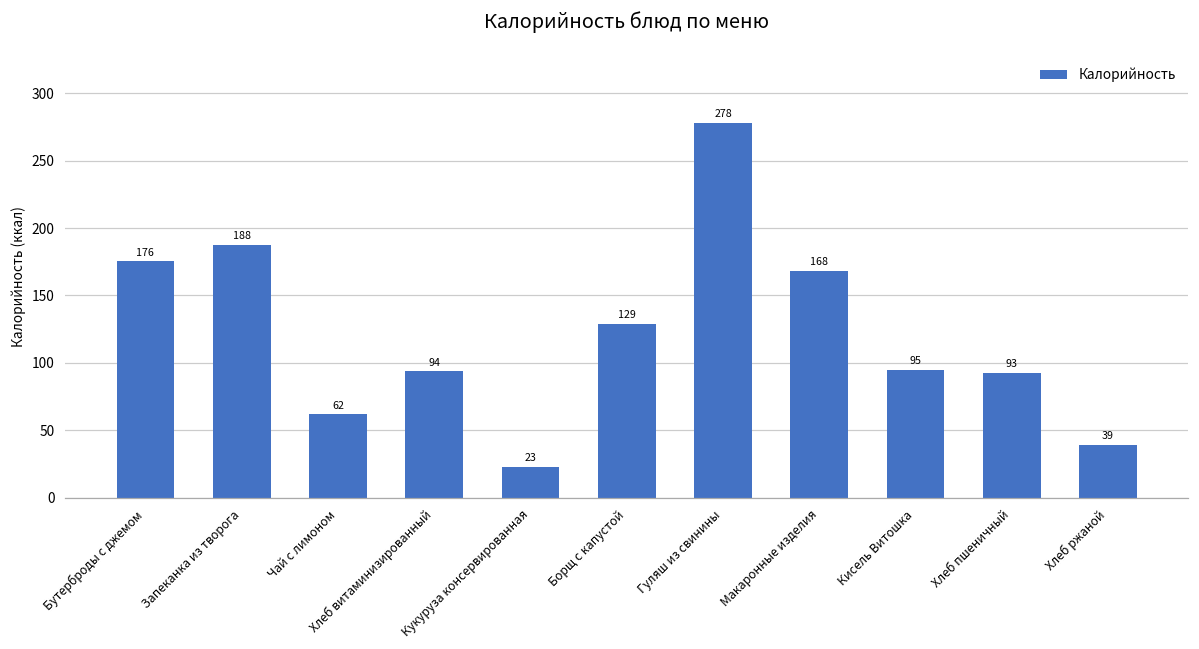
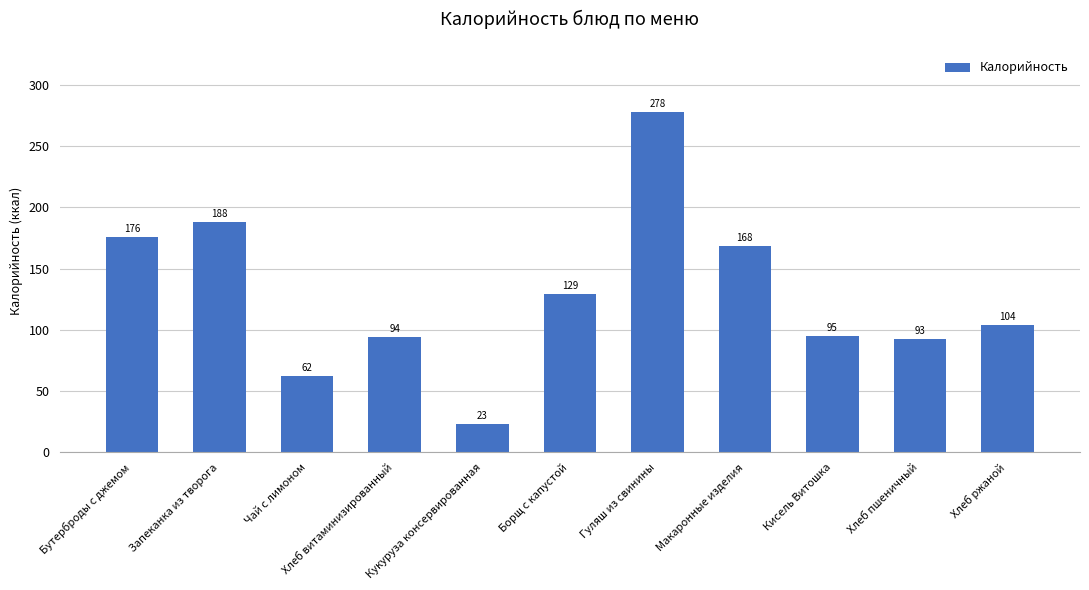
Хлеб ржаной: 39 -> 104
